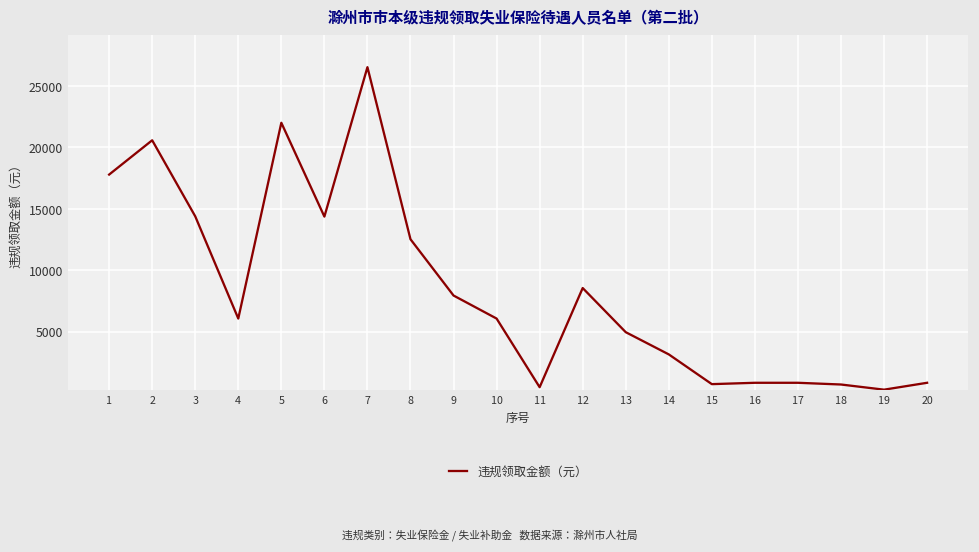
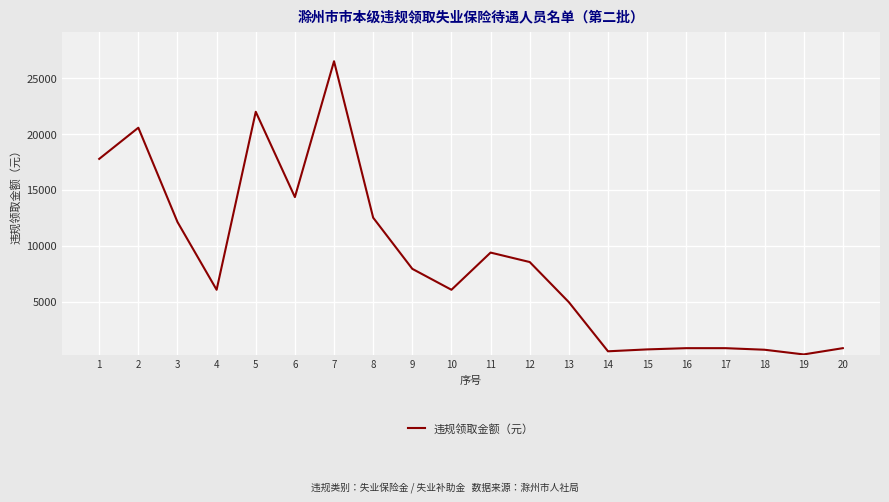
3: 14400 -> 12100
11: 500 -> 9400
14: 3200 -> 600
